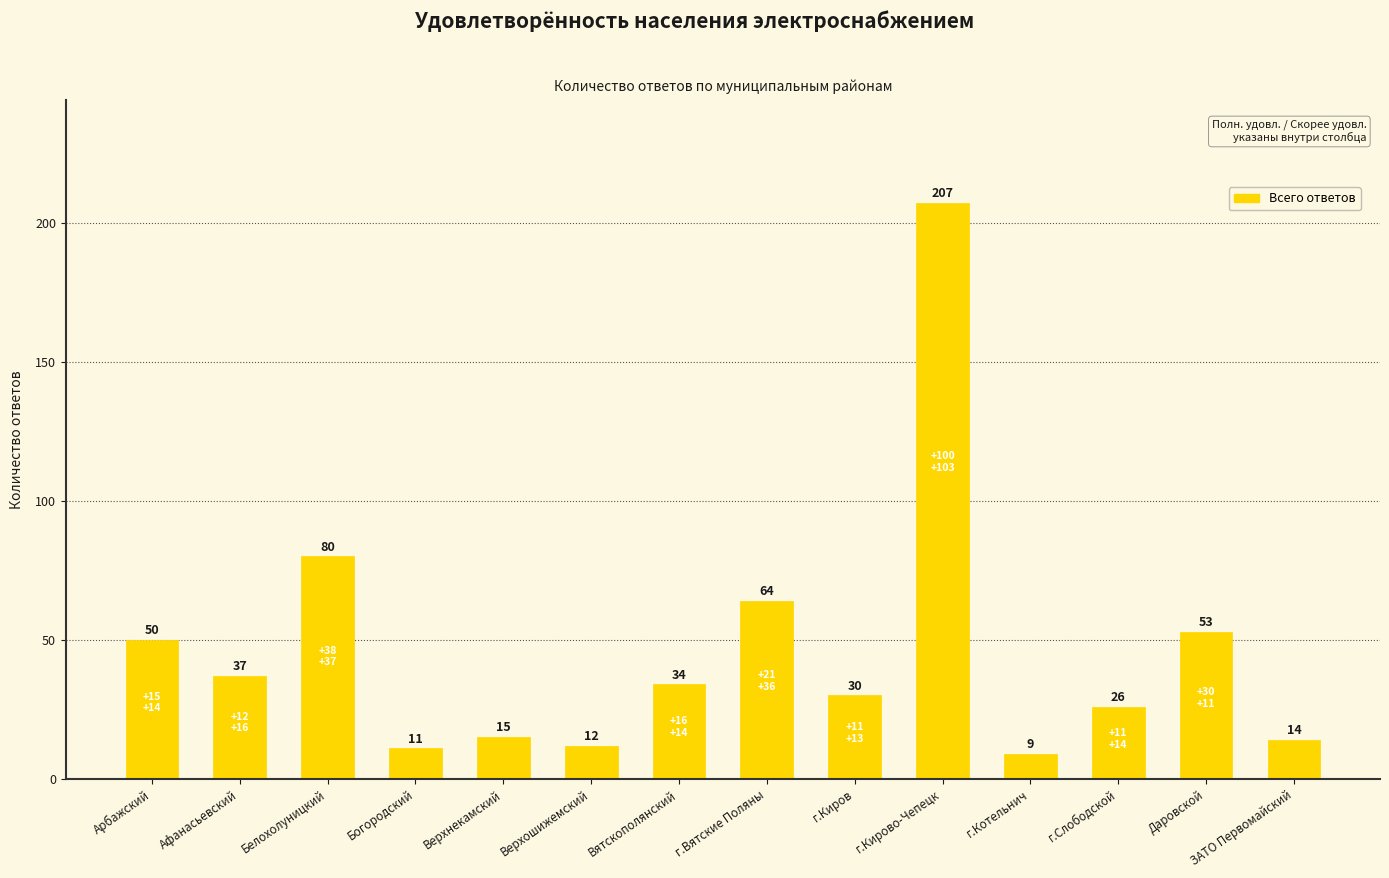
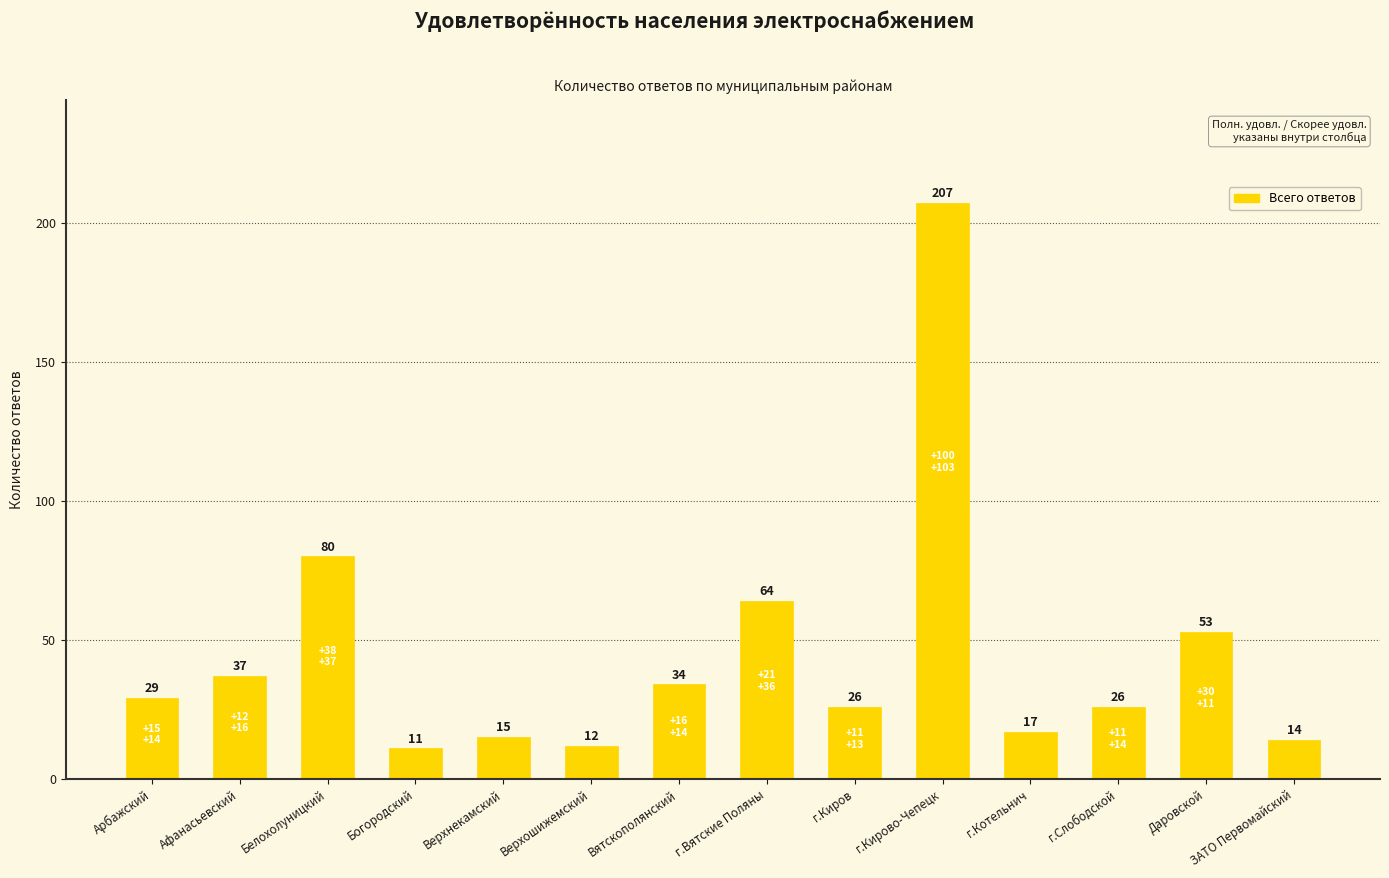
Арбажский: 50 -> 29
г.Киров: 30 -> 26
г.Котельнич: 9 -> 17
